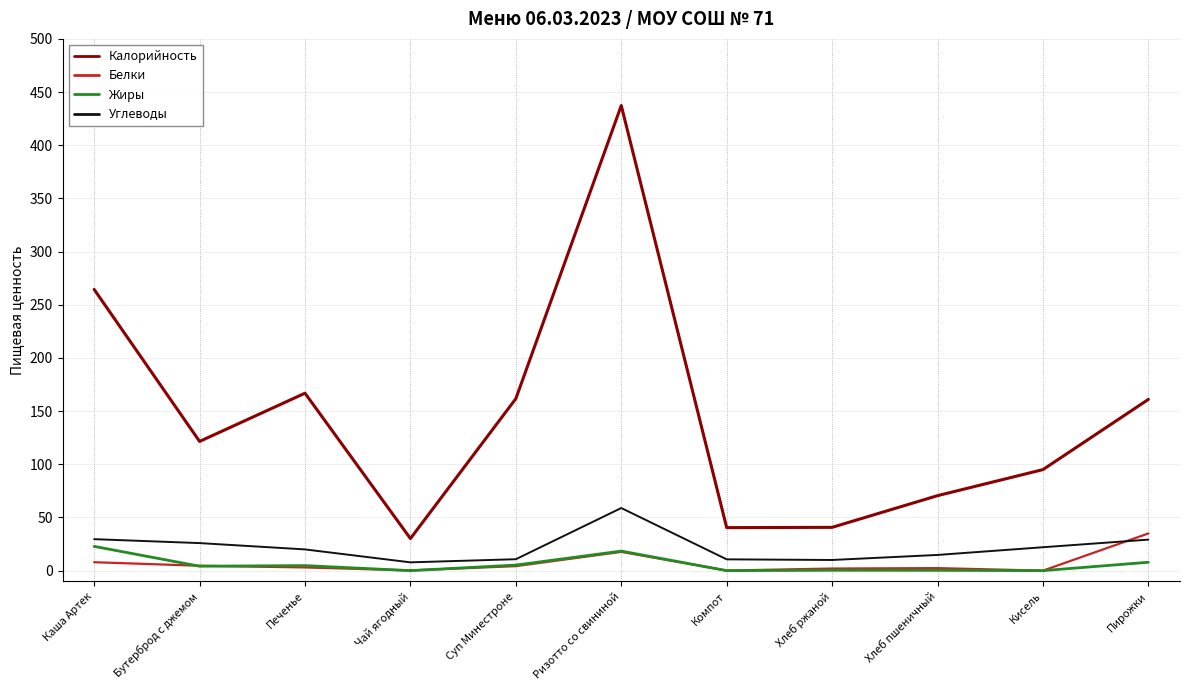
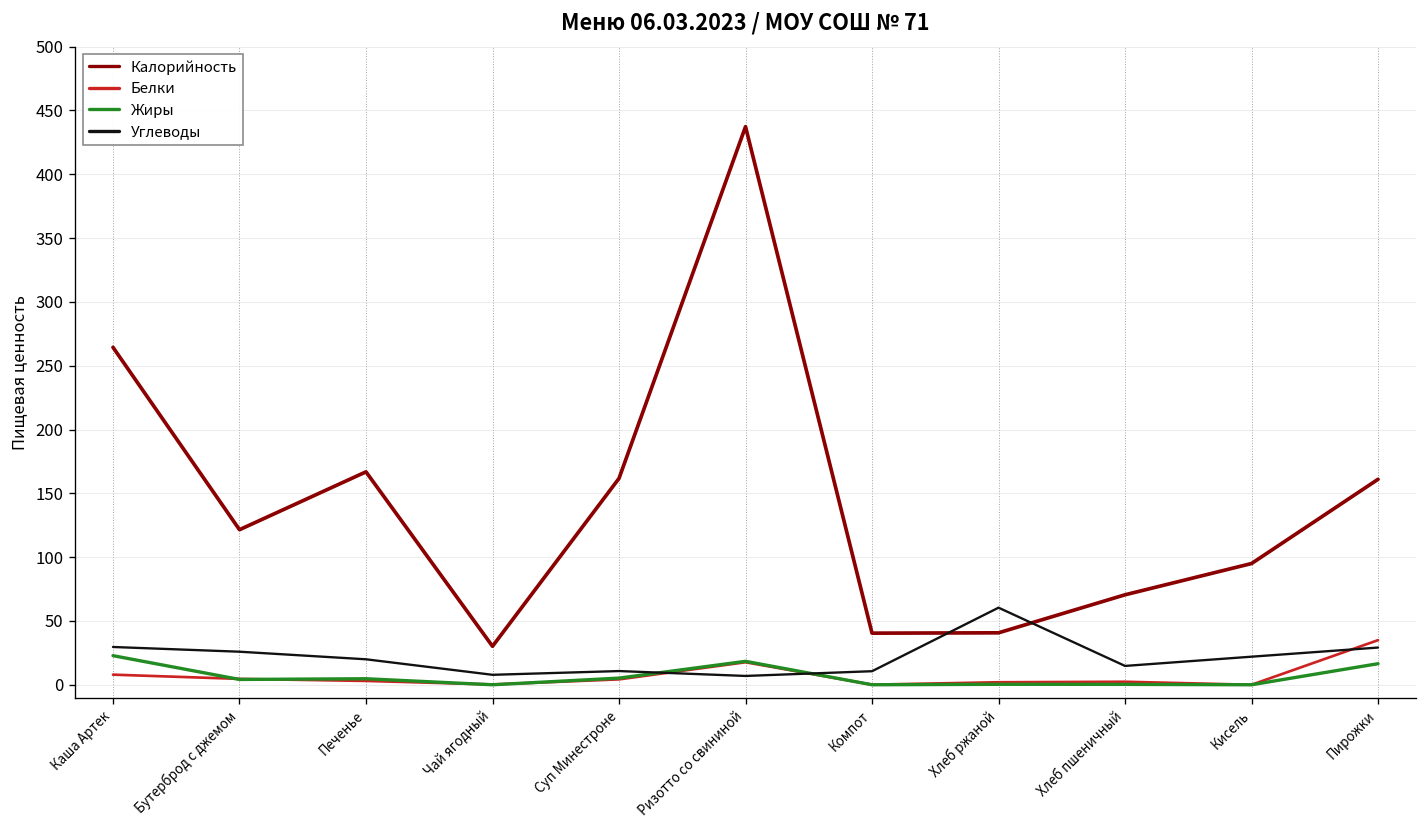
Углеводы, Ризотто со свининой: 59 -> 7
Углеводы, Хлеб ржаной: 10 -> 60
Жиры, Пирожки: 8 -> 17
